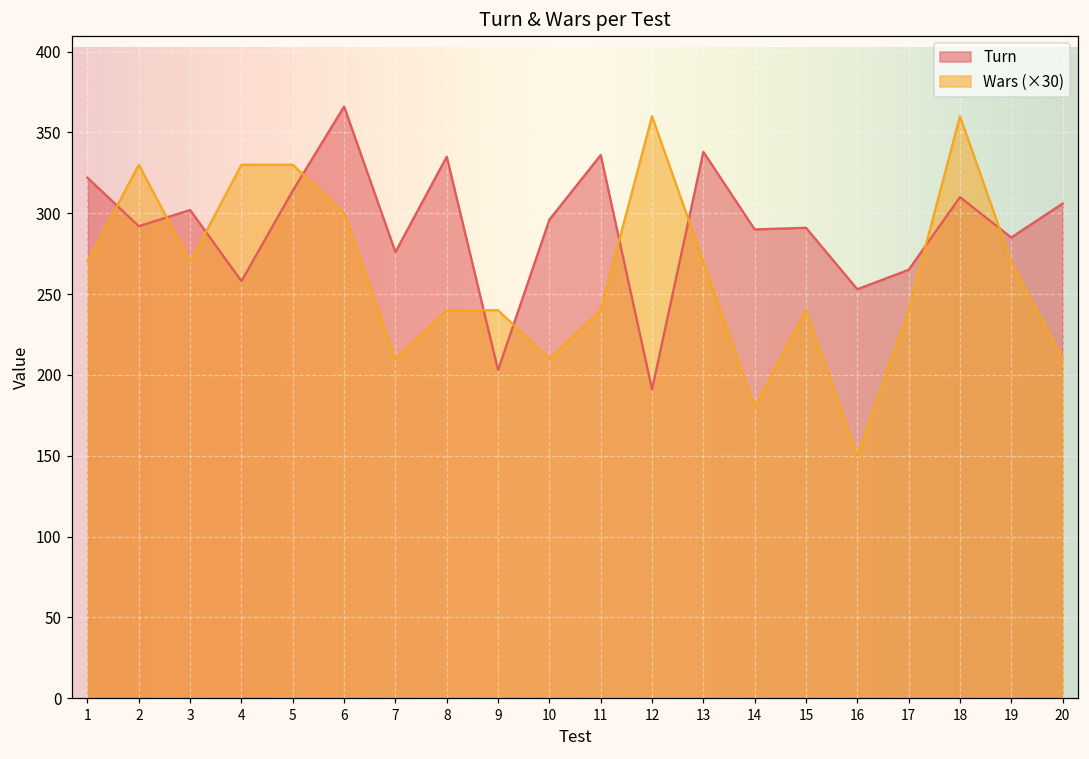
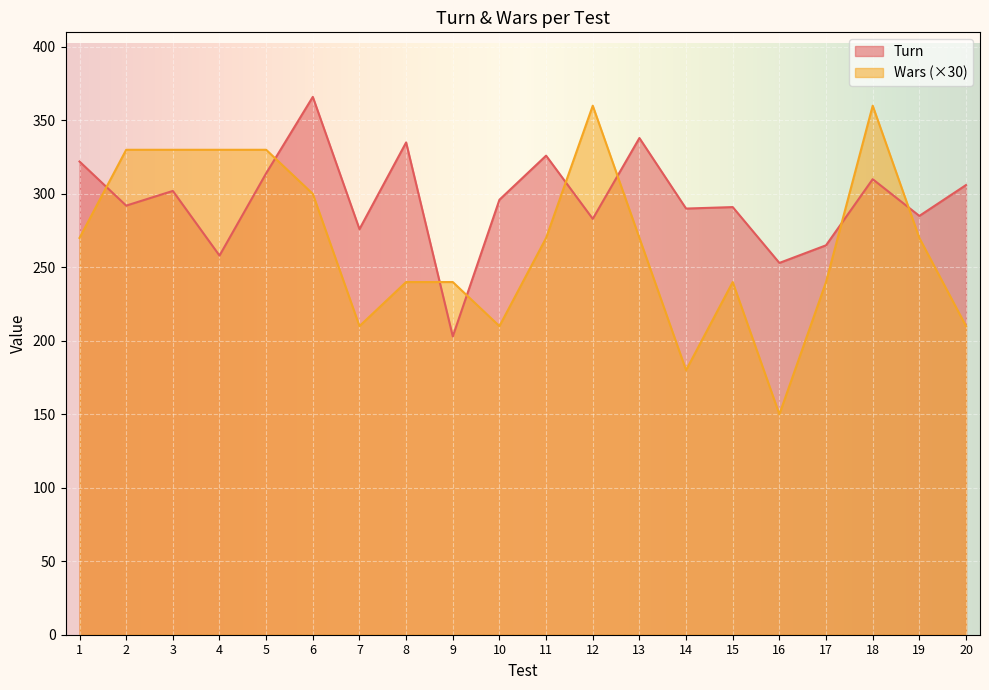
Wars (×30), 3: 270 -> 330
Turn, 11: 336 -> 326
Wars (×30), 11: 240 -> 270
Turn, 12: 191 -> 283
